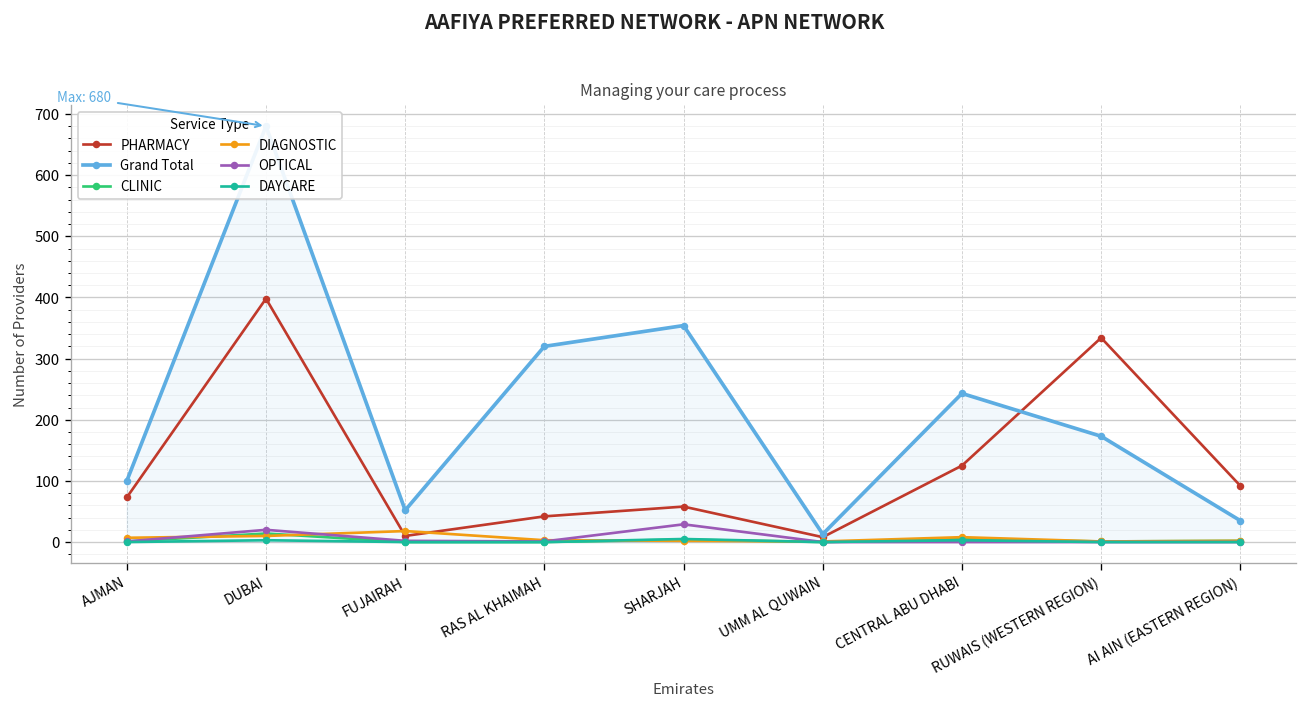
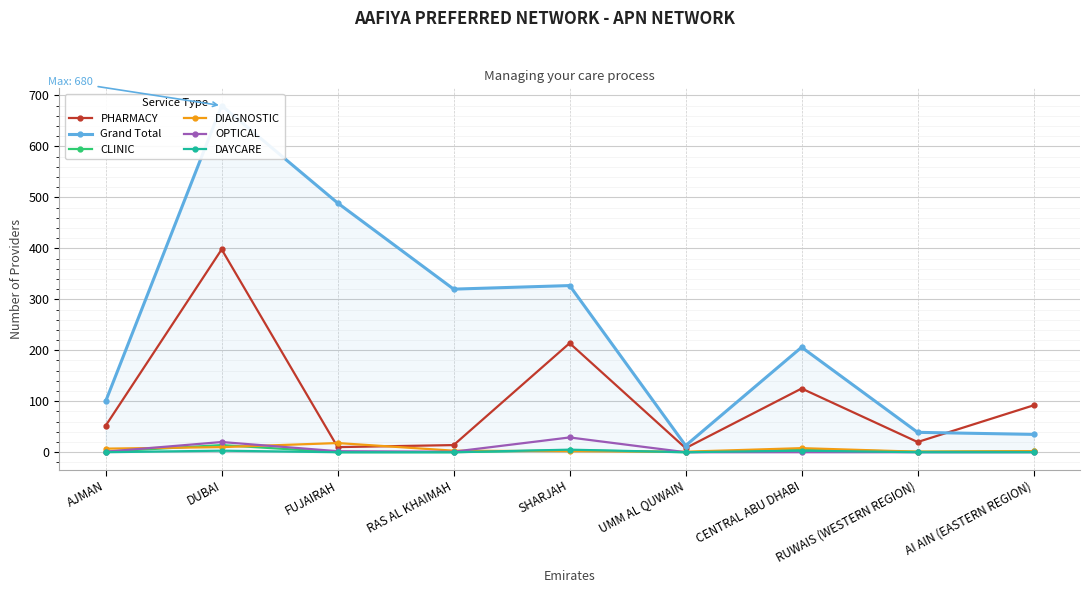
PHARMACY, AJMAN: 70 -> 50
Grand Total, FUJAIRAH: 50 -> 490
PHARMACY, RAS AL KHAIMAH: 40 -> 10
PHARMACY, SHARJAH: 60 -> 210
Grand Total, SHARJAH: 350 -> 330
Grand Total, CENTRAL ABU DHABI: 240 -> 210
PHARMACY, RUWAIS (WESTERN REGION): 330 -> 20
Grand Total, RUWAIS (WESTERN REGION): 170 -> 40
